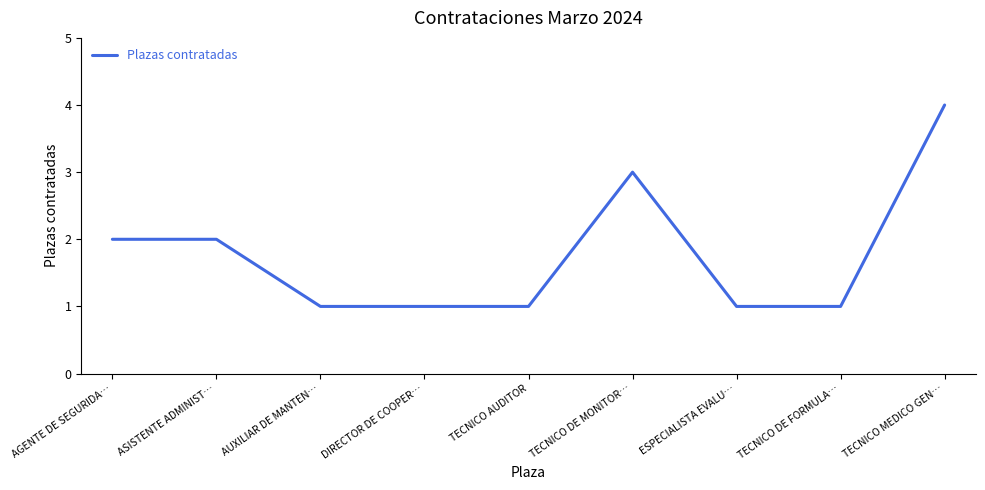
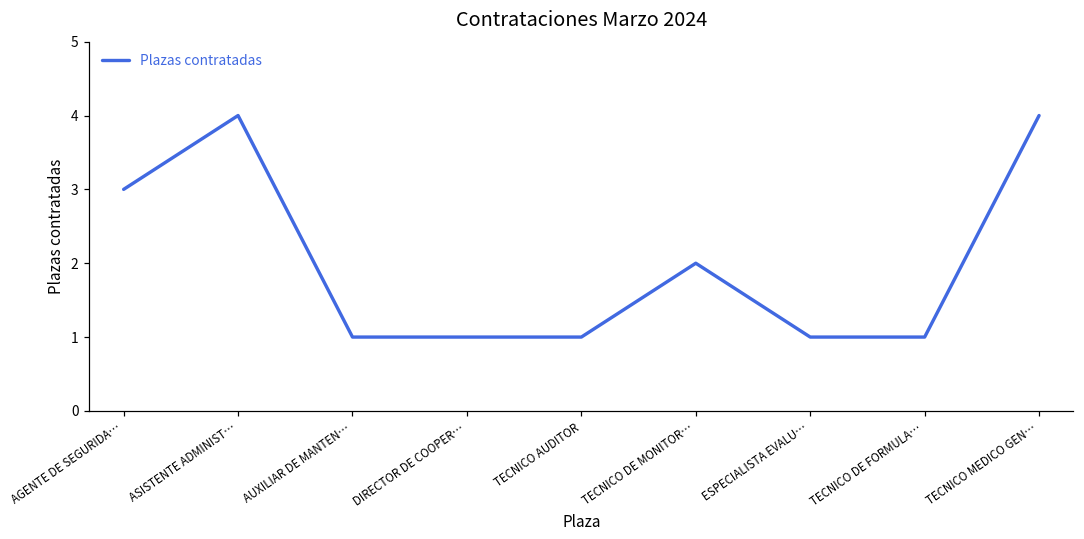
AGENTE DE SEGURIDA…: 2 -> 3
ASISTENTE ADMINIST…: 2 -> 4
TECNICO DE MONITOR…: 3 -> 2
